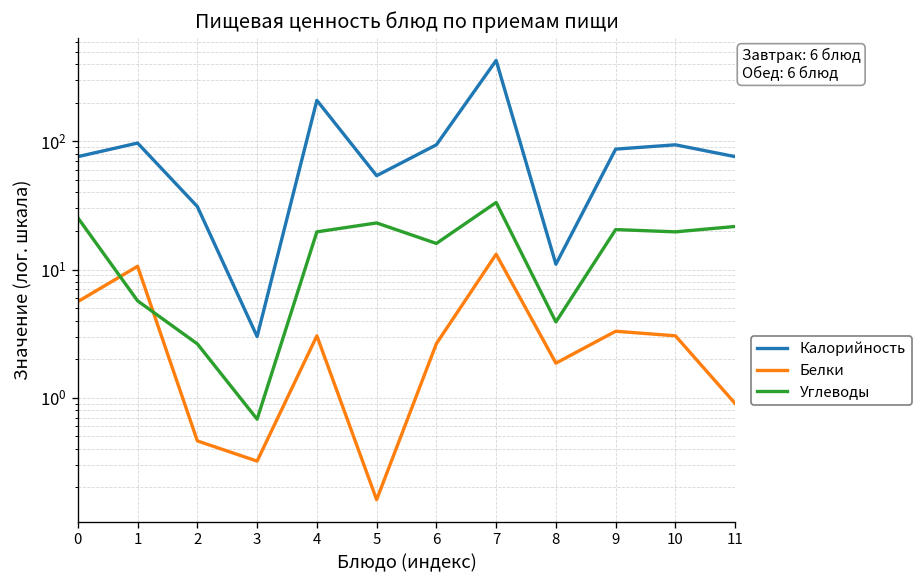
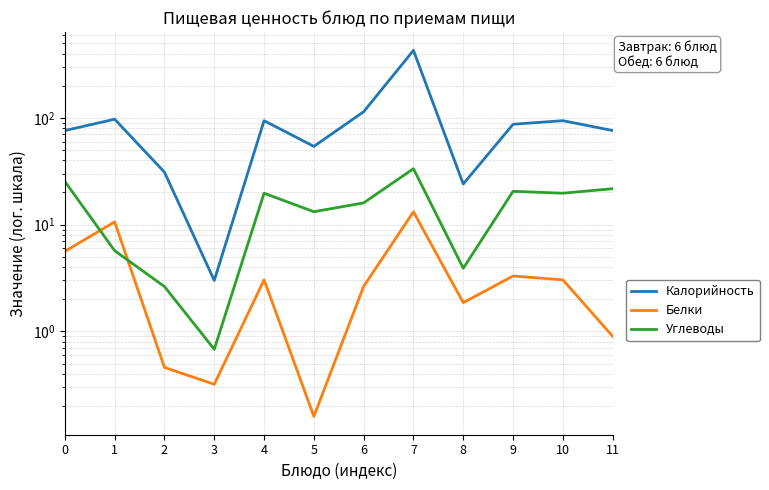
Калорийность, 4: 210 -> 90
Углеводы, 5: 23 -> 13
Калорийность, 6: 90 -> 110
Калорийность, 8: 11 -> 24
